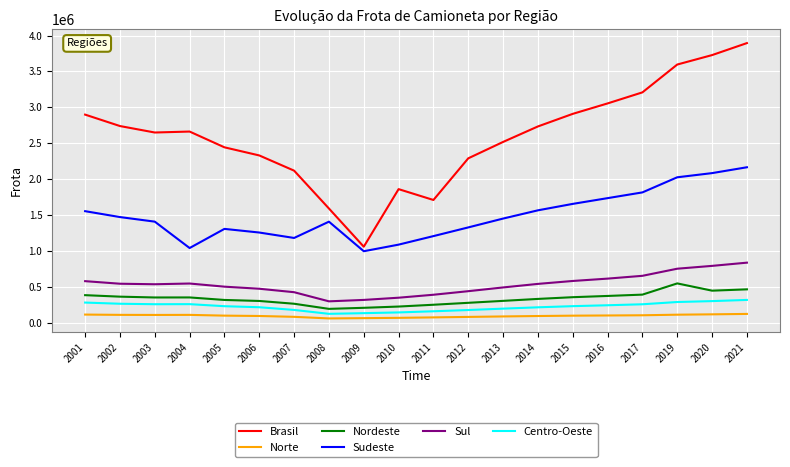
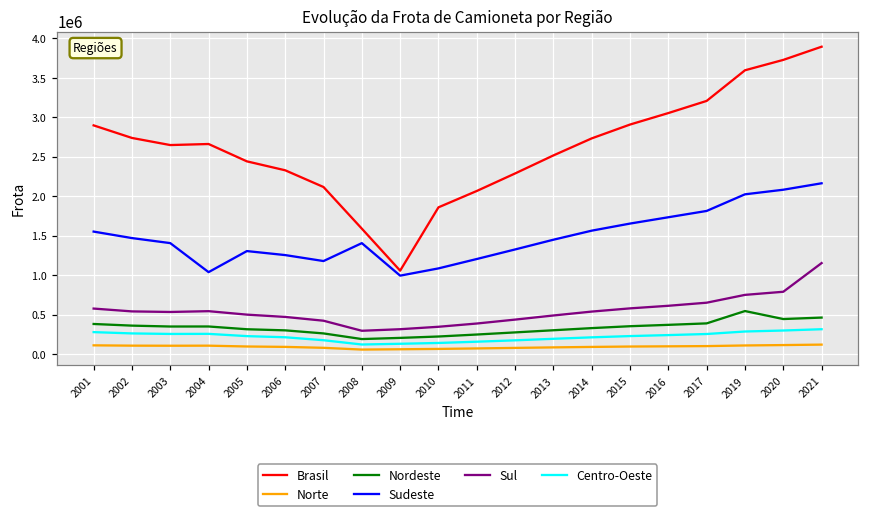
Brasil, 2011: 1700000 -> 2100000
Sul, 2021: 800000 -> 1200000
